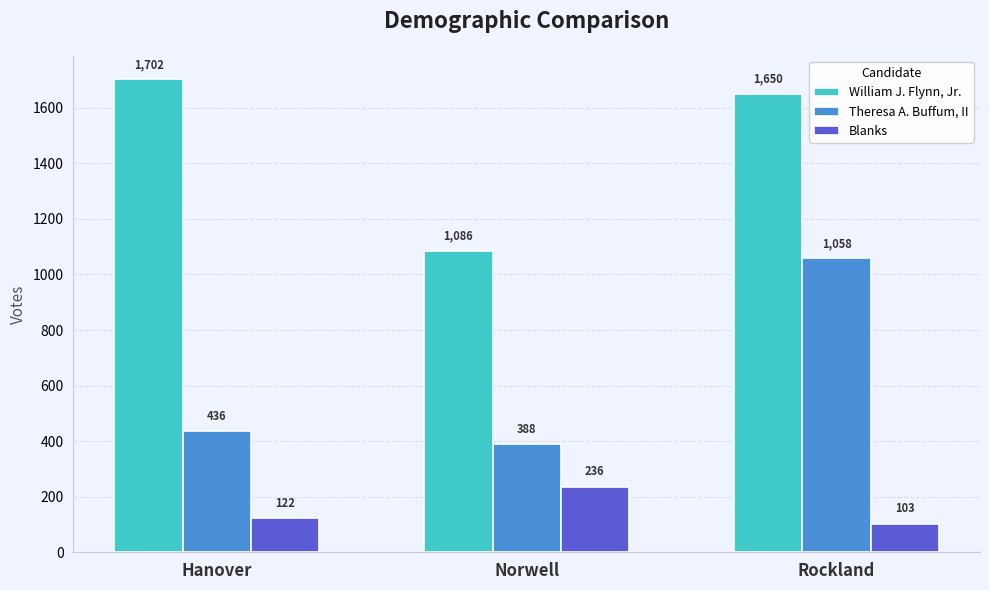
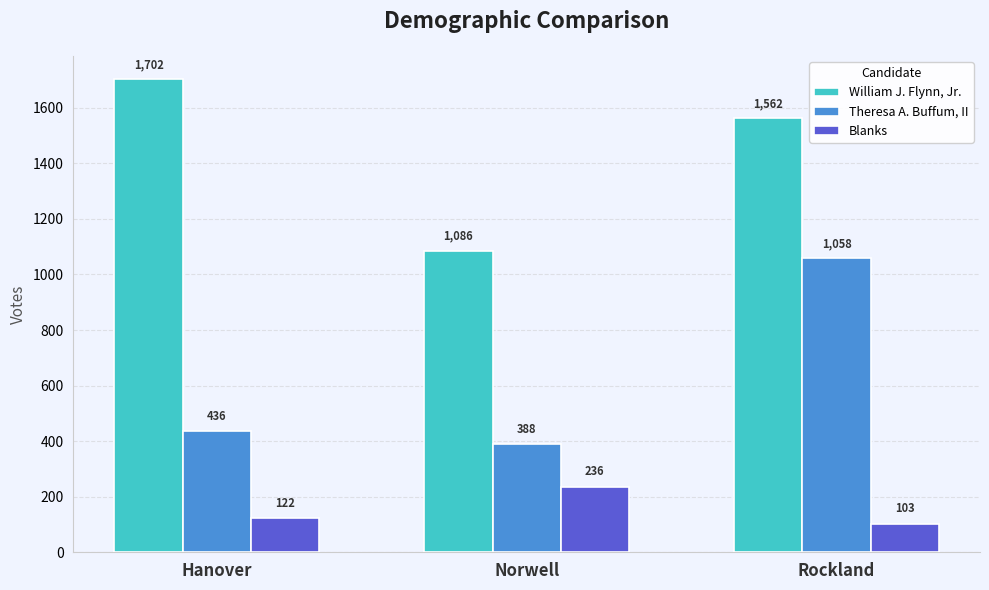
William J. Flynn, Jr., Rockland: 1,650 -> 1,562
